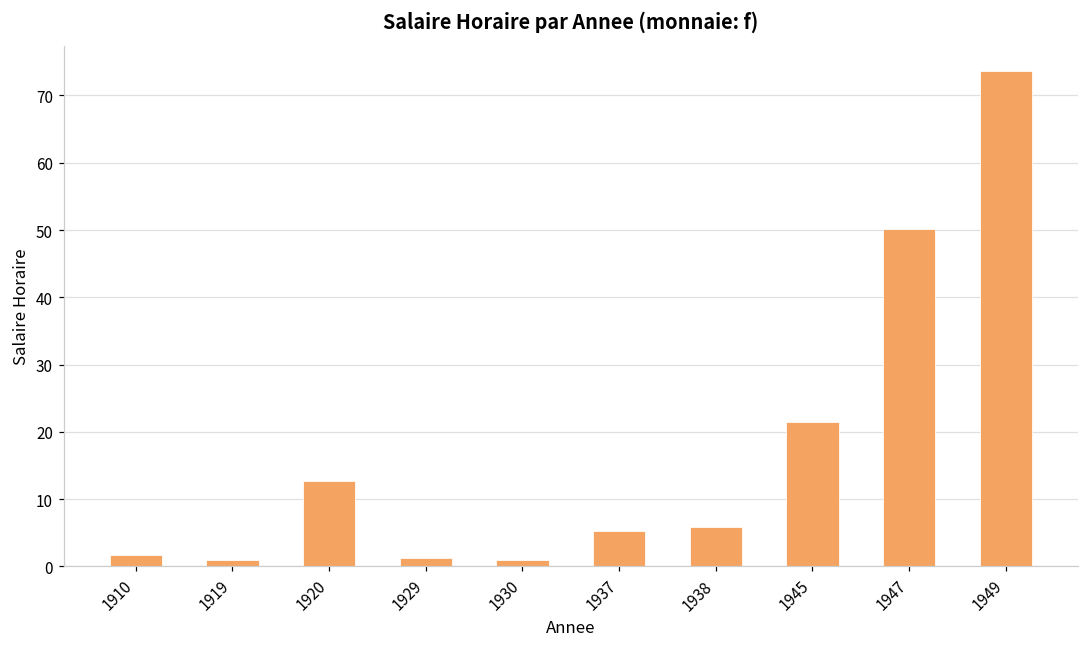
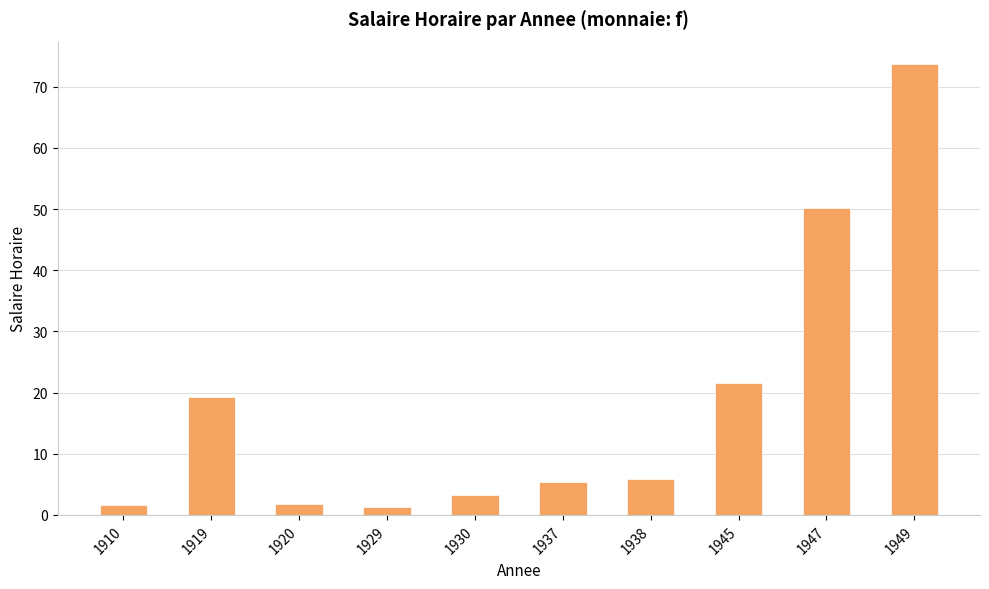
1919: 1 -> 19
1920: 13 -> 2
1930: 1 -> 3
